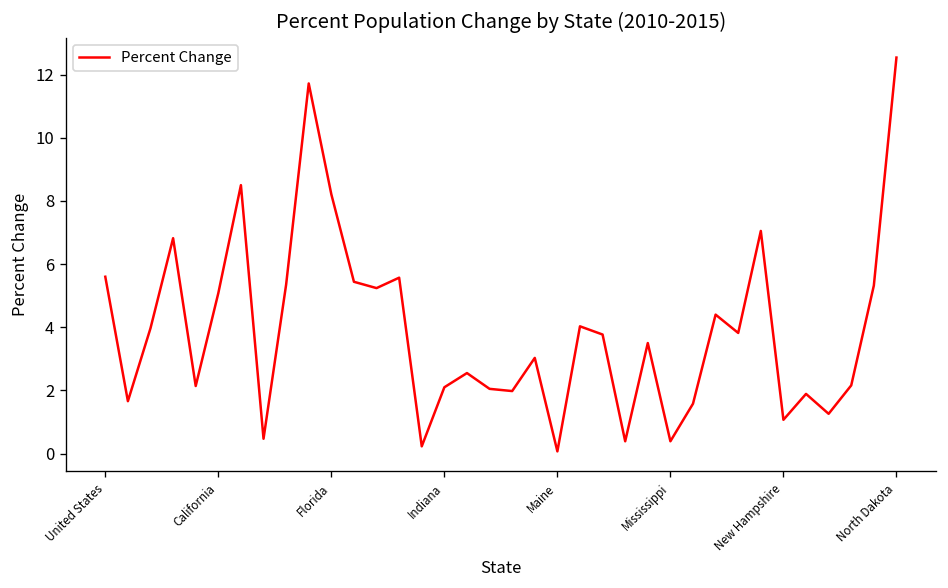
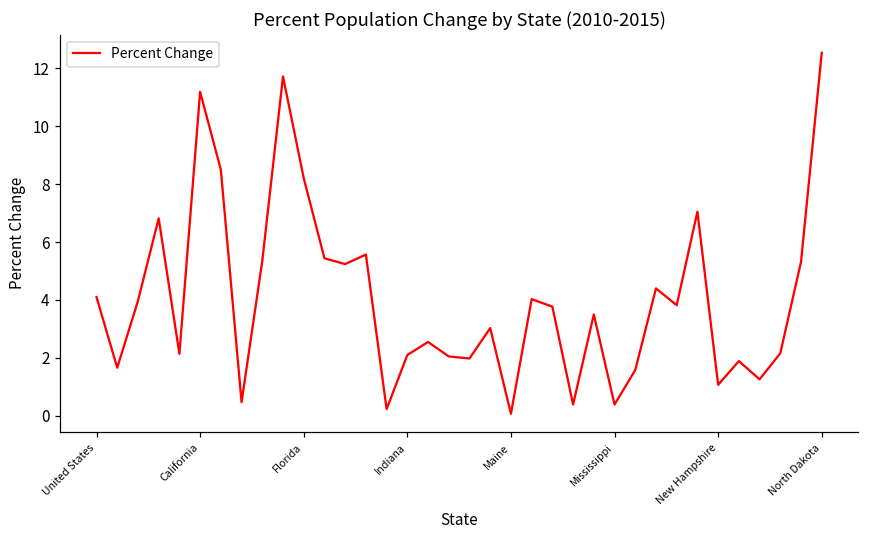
United States: 5.6 -> 4.1
California: 5.1 -> 11.2
